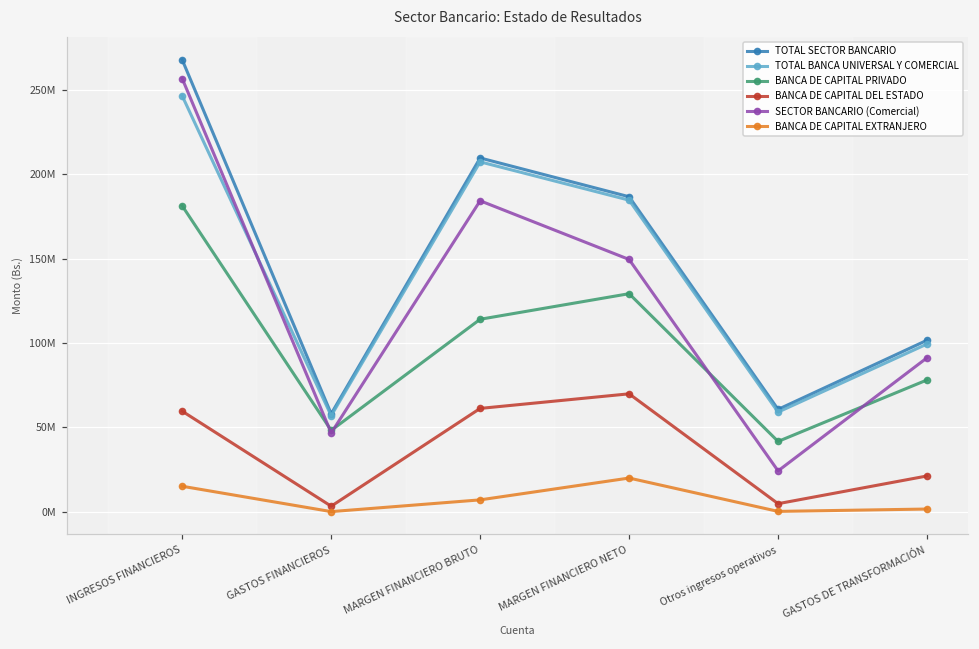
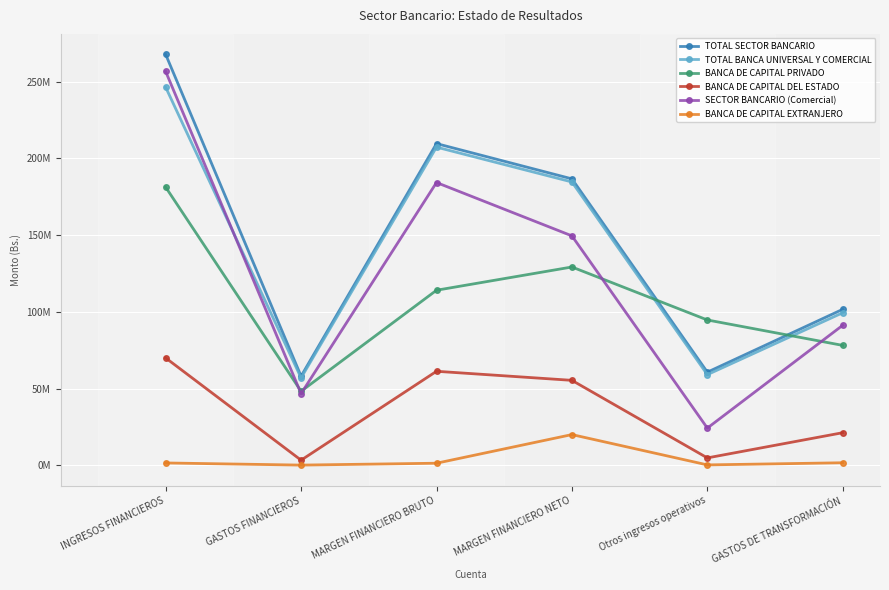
BANCA DE CAPITAL DEL ESTADO, INGRESOS FINANCIEROS: 60000000 -> 70000000
BANCA DE CAPITAL EXTRANJERO, INGRESOS FINANCIEROS: 15000000 -> 2000000
BANCA DE CAPITAL EXTRANJERO, MARGEN FINANCIERO BRUTO: 7000000 -> 1000000
BANCA DE CAPITAL DEL ESTADO, MARGEN FINANCIERO NETO: 70000000 -> 55000000
BANCA DE CAPITAL PRIVADO, Otros ingresos operativos: 42000000 -> 95000000
